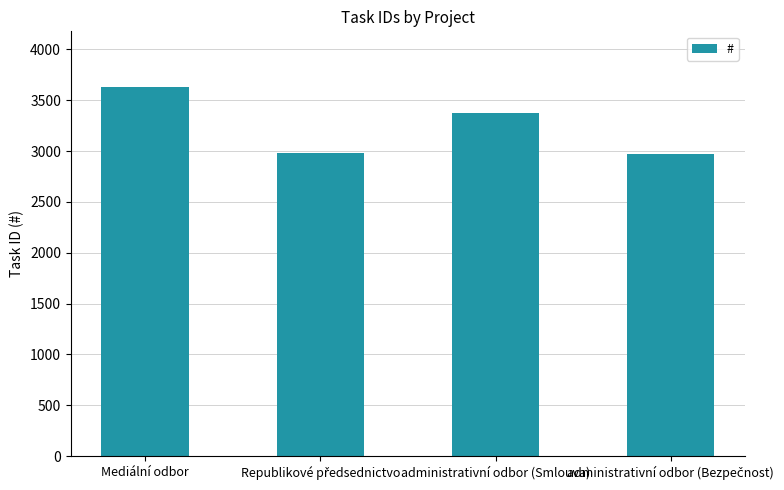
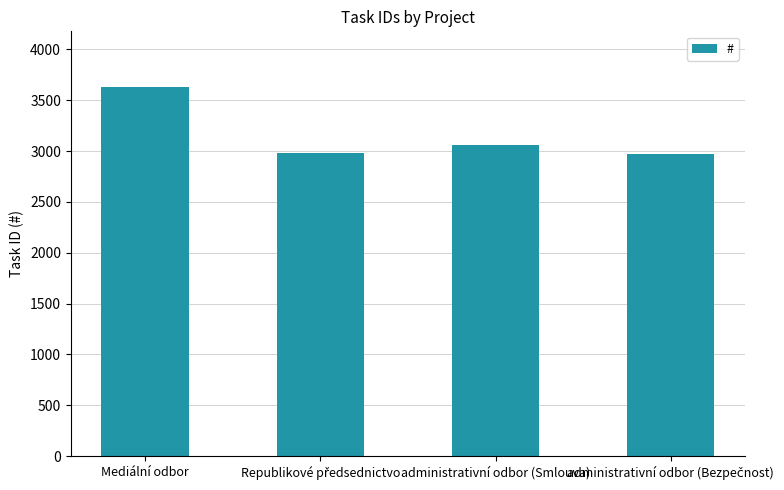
administrativní odbor (Smlouva): 3380 -> 3060
